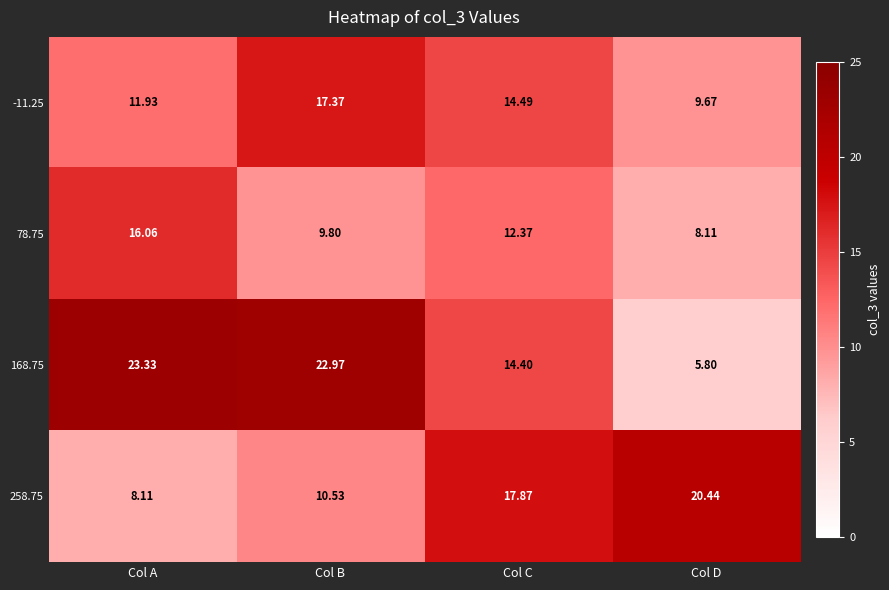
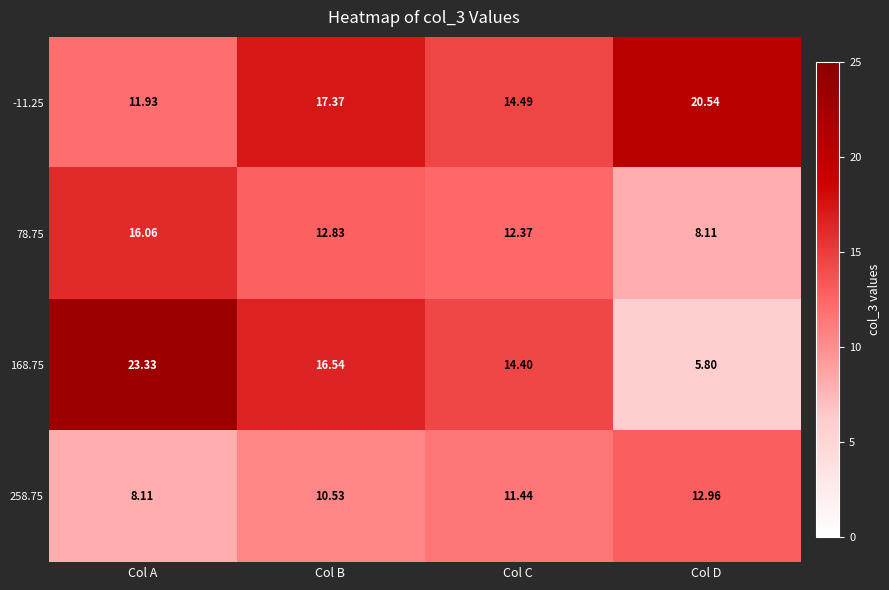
-11.25, Col D: 9.67 -> 20.54
78.75, Col B: 9.80 -> 12.83
168.75, Col B: 22.97 -> 16.54
258.75, Col C: 17.87 -> 11.44
258.75, Col D: 20.44 -> 12.96
